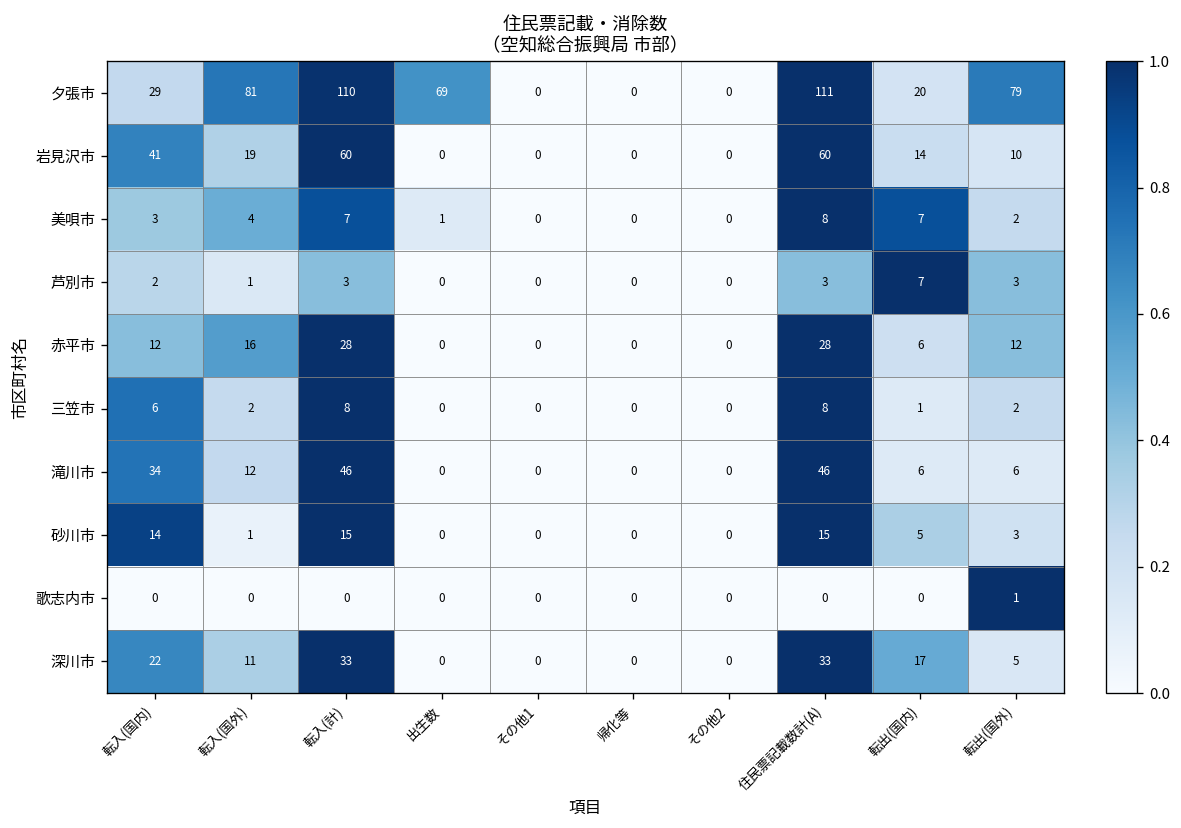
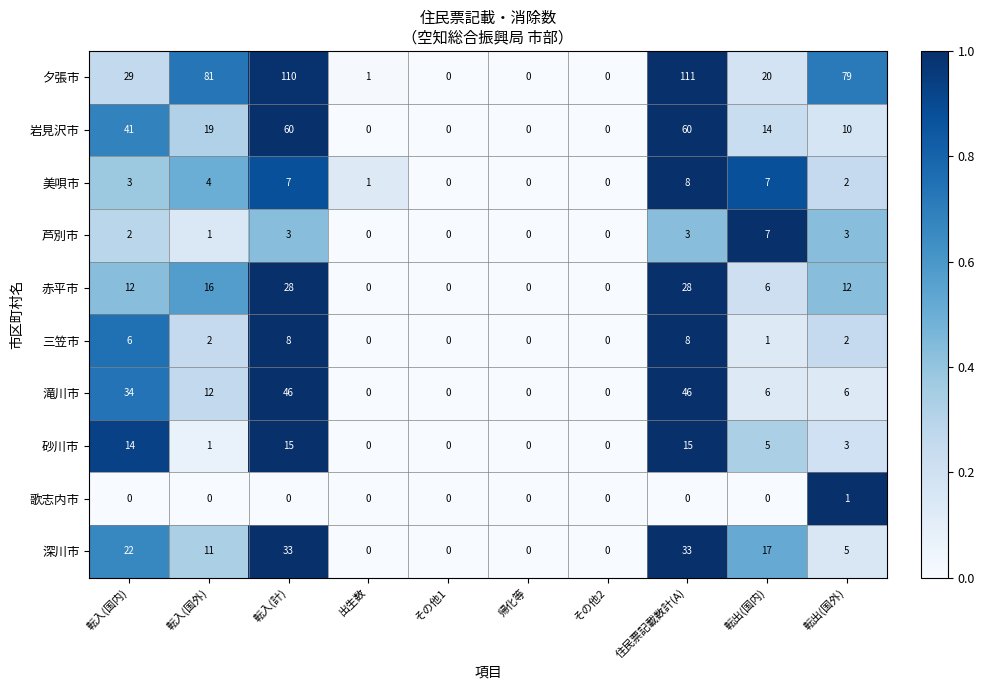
夕張市, 出生数: 69 -> 1
